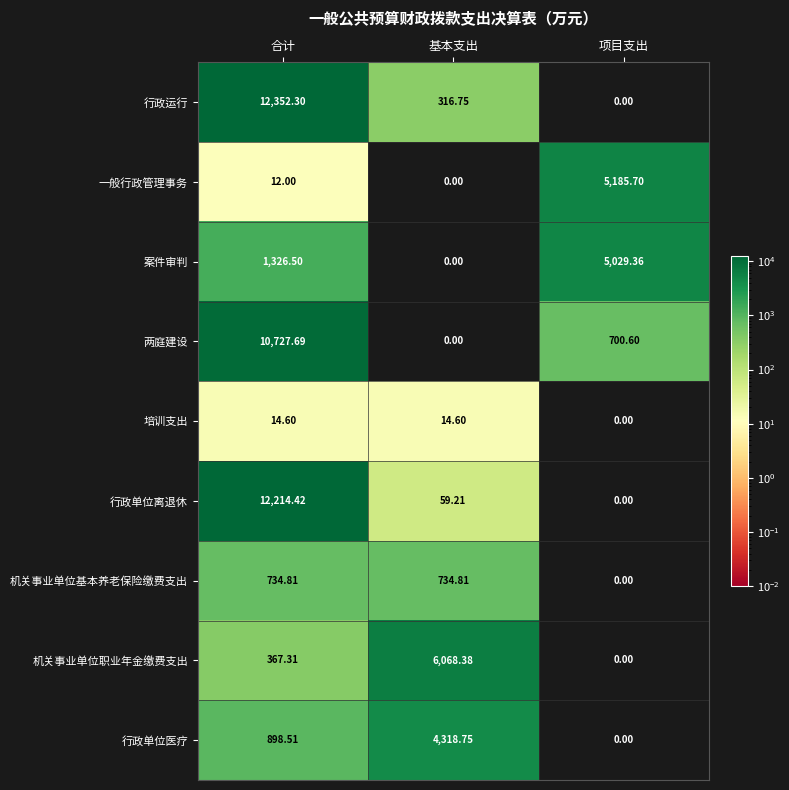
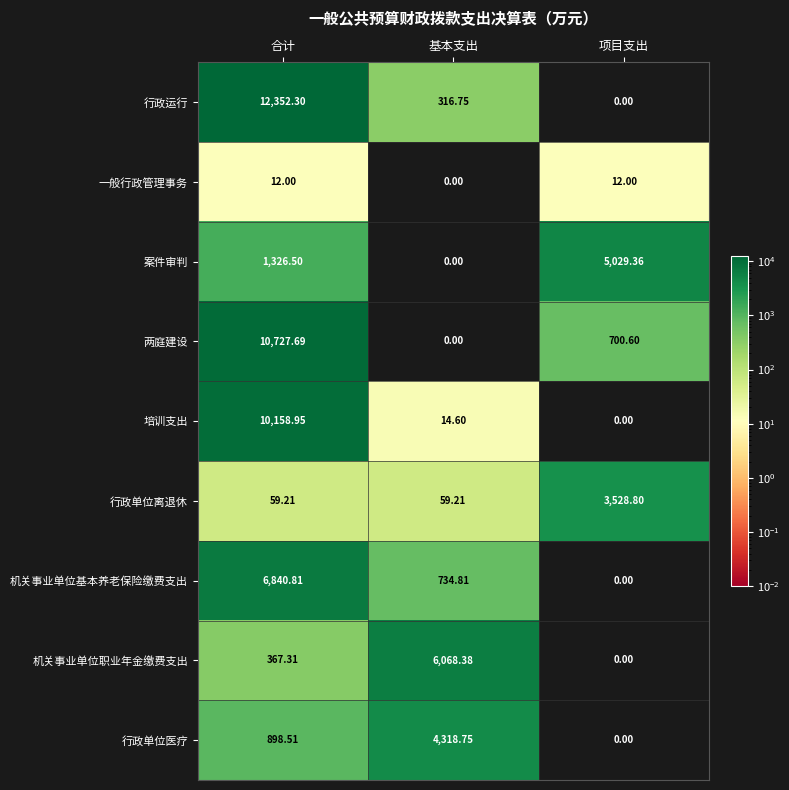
一般行政管理事务, 项目支出: 5,185.70 -> 12.00
培训支出, 合计: 14.60 -> 10,158.95
行政单位离退休, 合计: 12,214.42 -> 59.21
行政单位离退休, 项目支出: 0.00 -> 3,528.80
机关事业单位基本养老保险缴费支出, 合计: 734.81 -> 6,840.81
